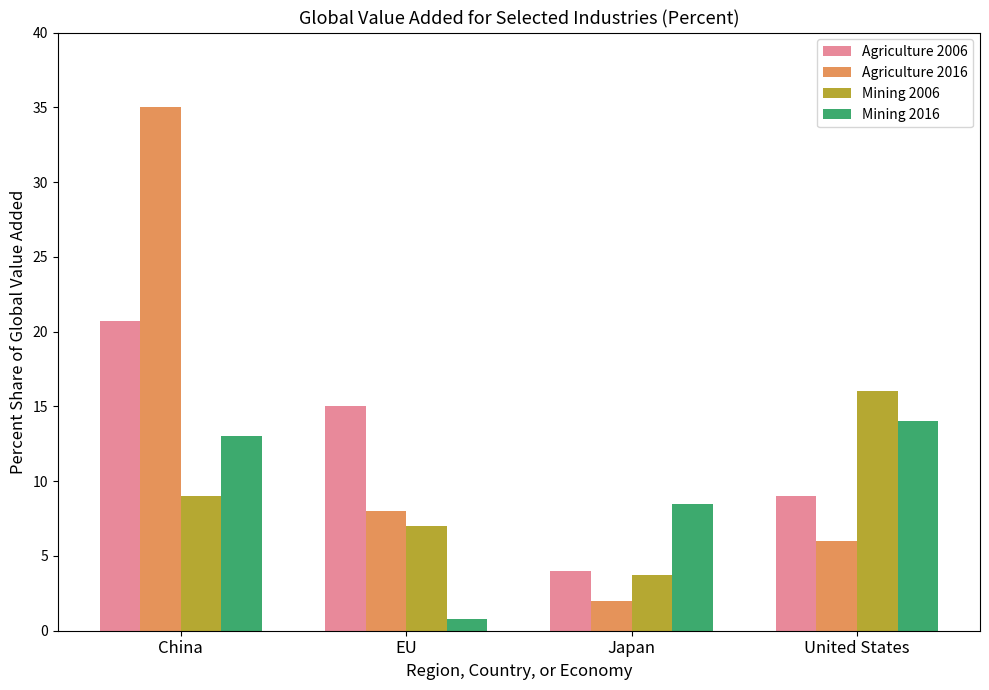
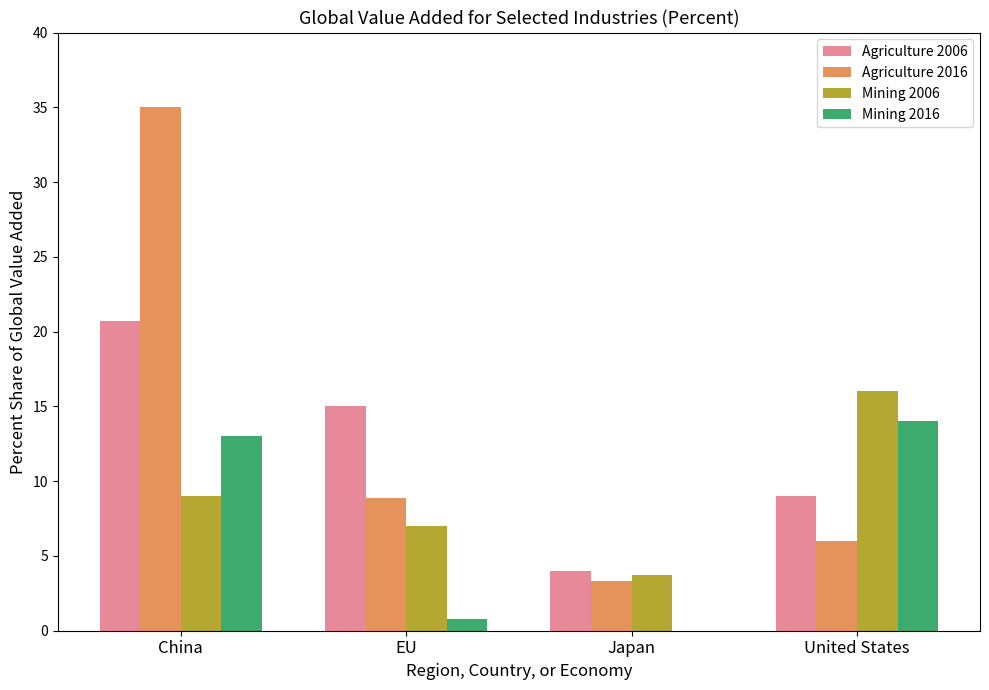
Agriculture 2016, EU: 8.0 -> 8.9
Agriculture 2016, Japan: 2.0 -> 3.3
Mining 2016, Japan: 8.5 -> 0.0
